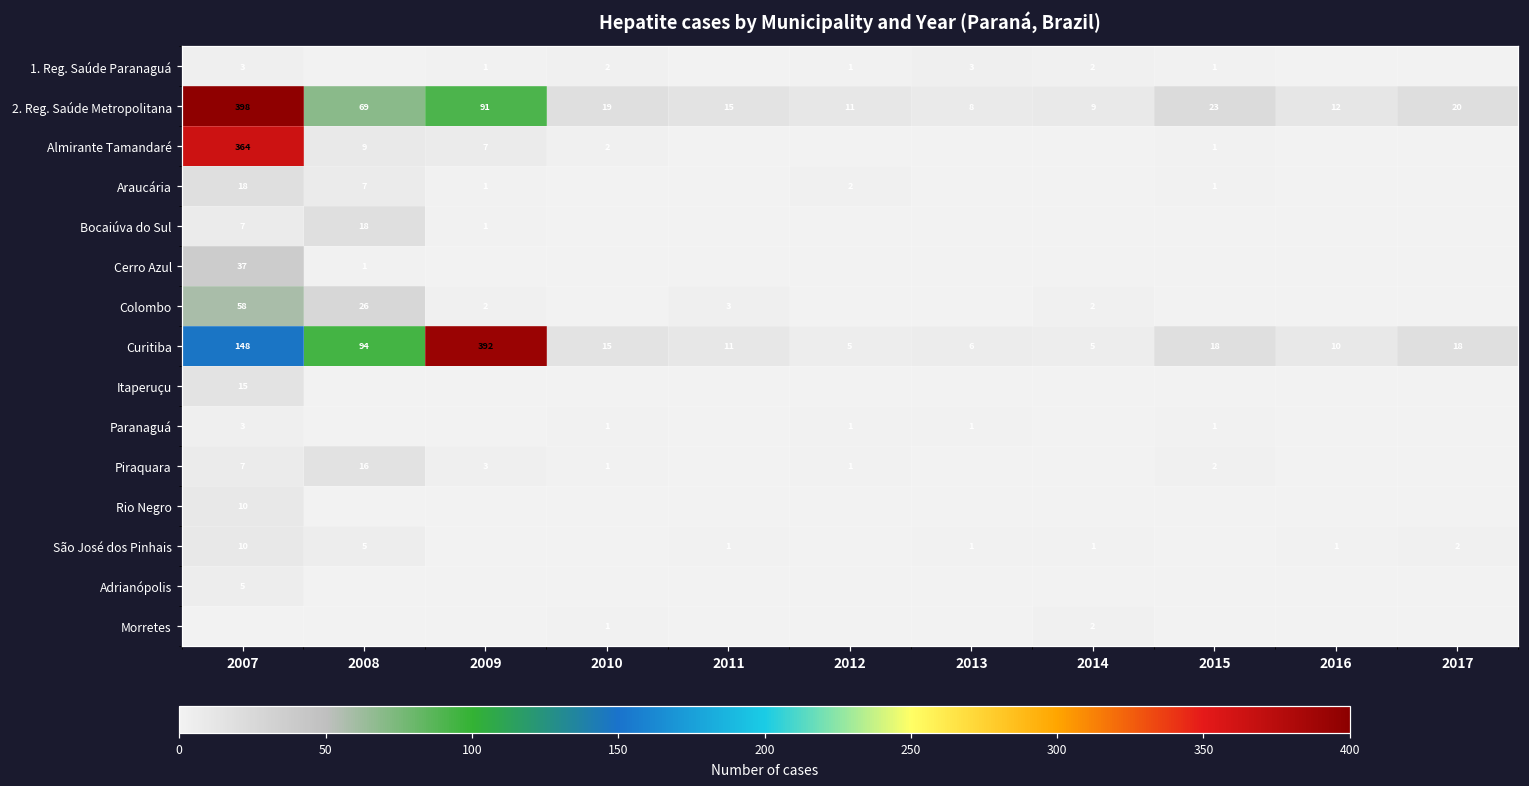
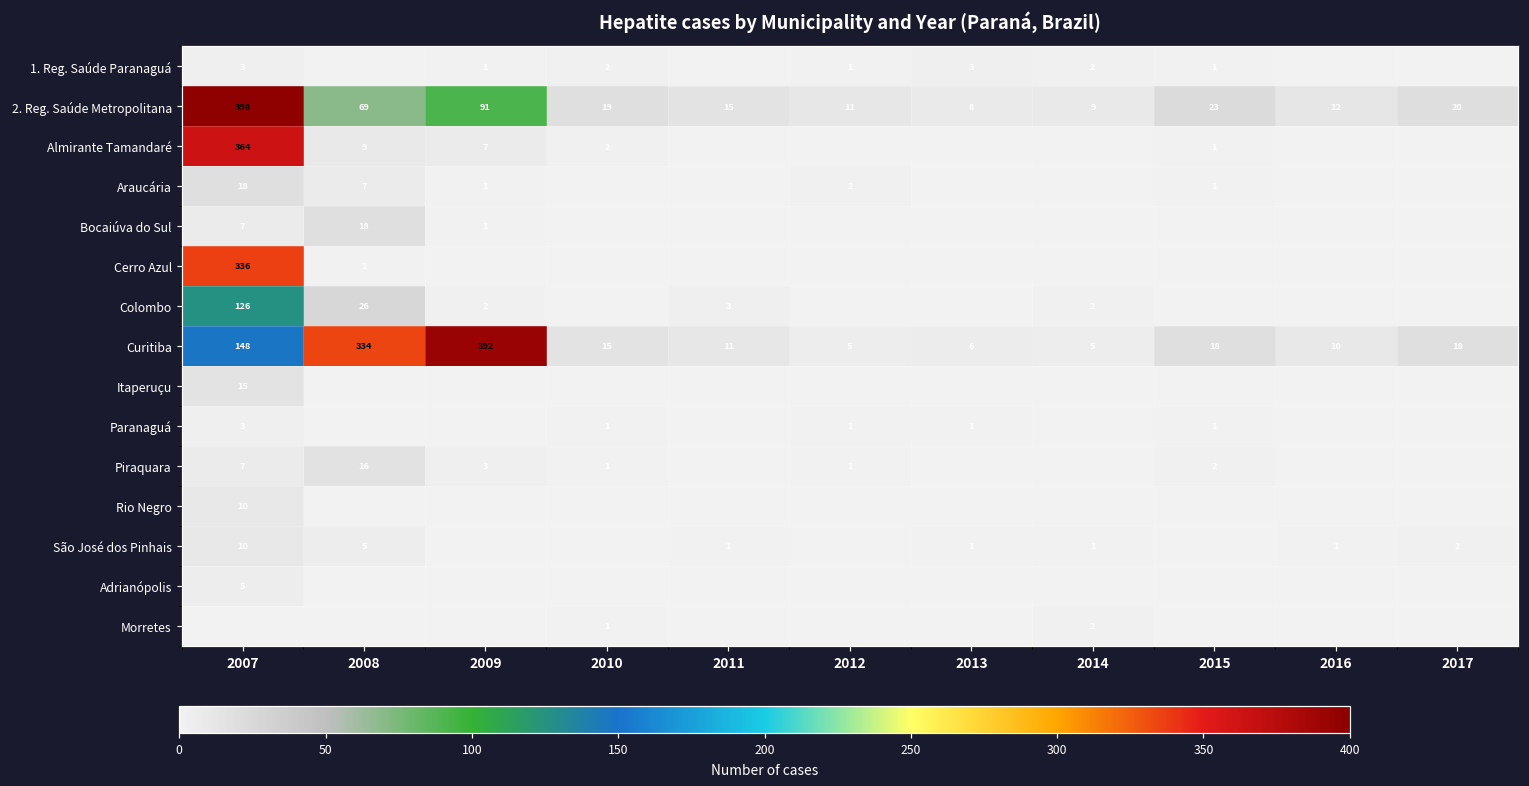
Cerro Azul, 2007: 37 -> 336
Colombo, 2007: 58 -> 126
Curitiba, 2008: 94 -> 334
